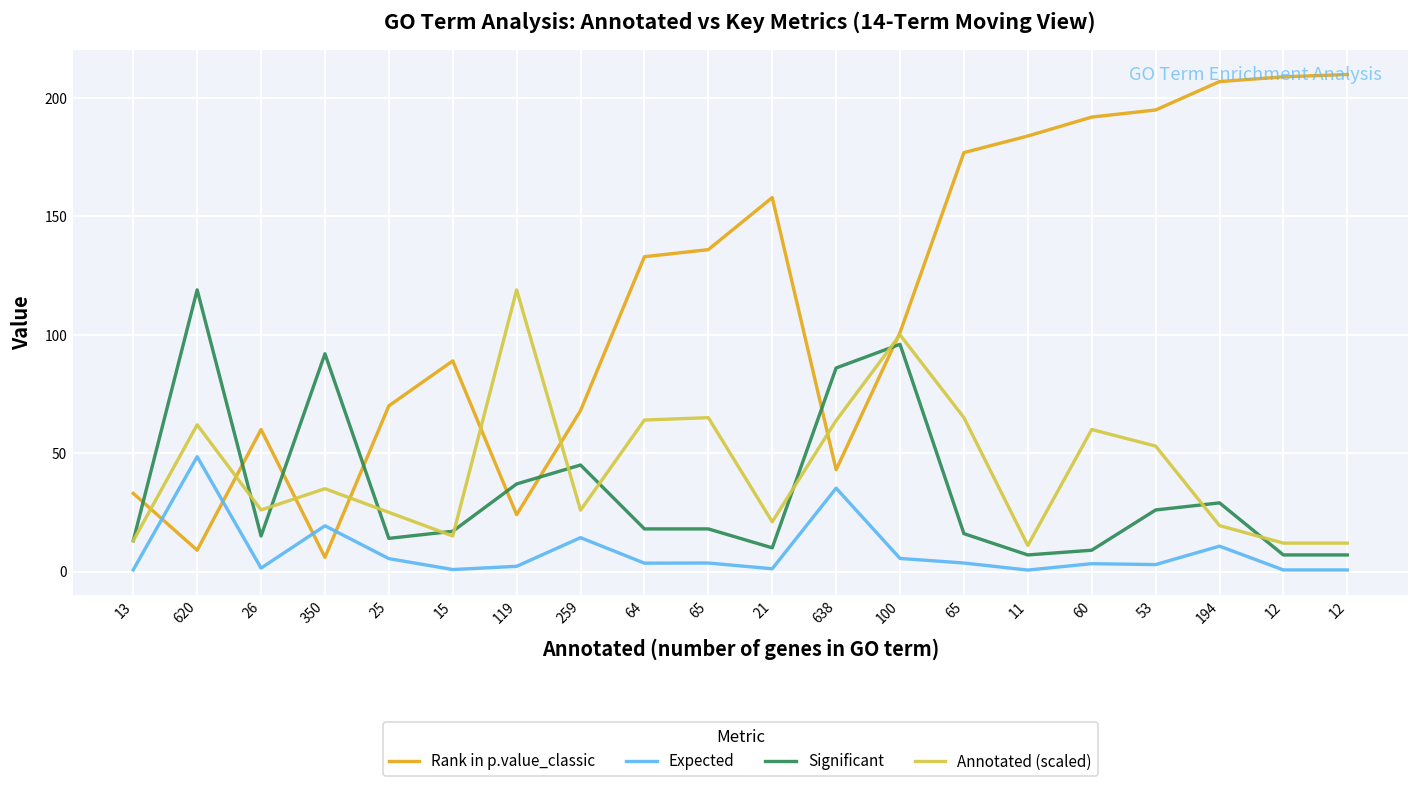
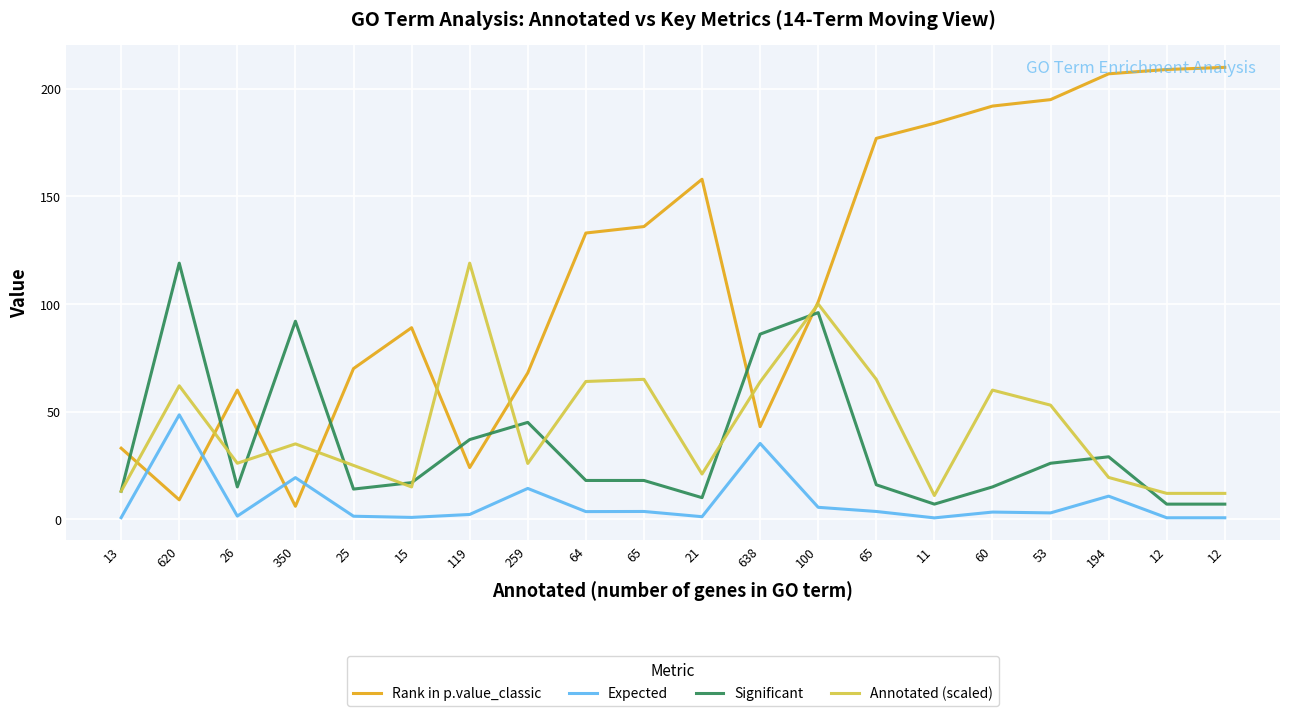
Expected, 25: 5 -> 1
Significant, 60: 9 -> 15
